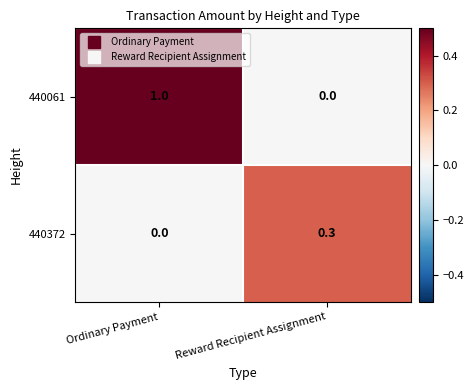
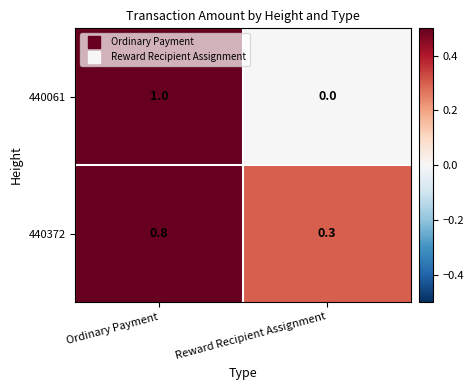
440372, Ordinary Payment: 0.0 -> 0.8
